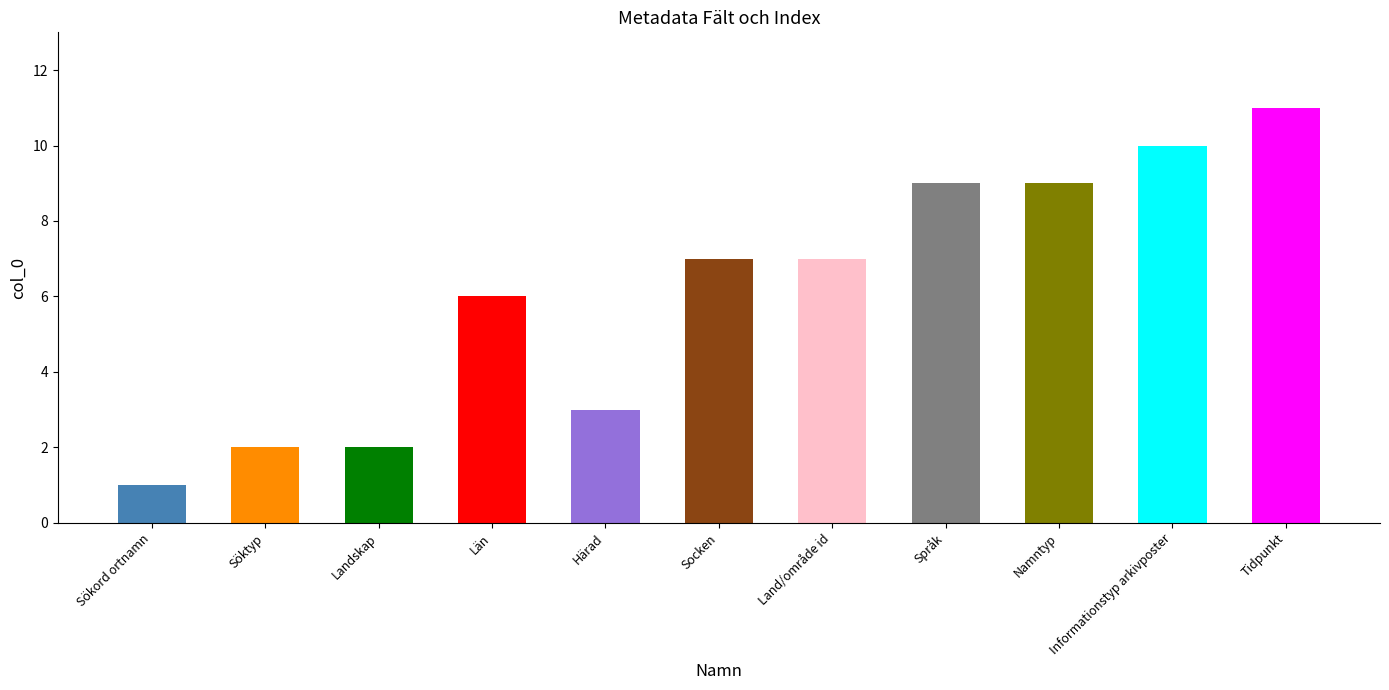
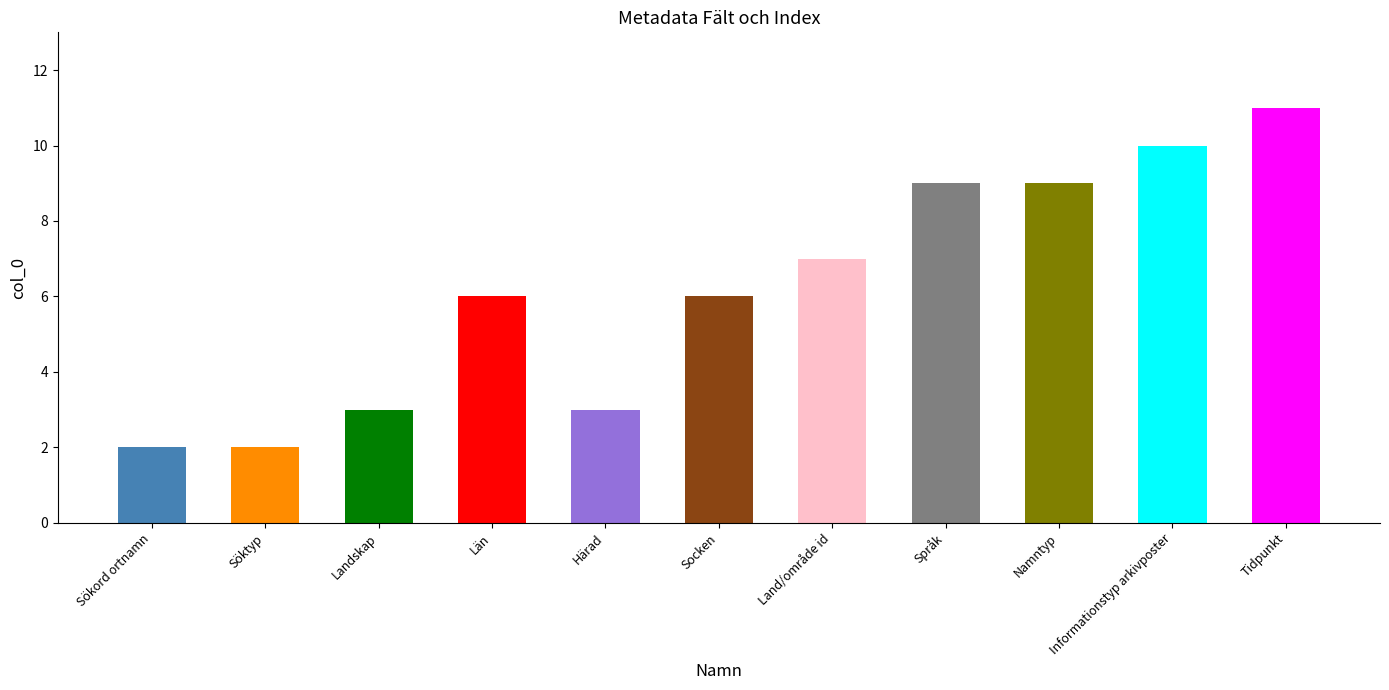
Sökord ortnamn: 1 -> 2
Landskap: 2 -> 3
Socken: 7 -> 6
